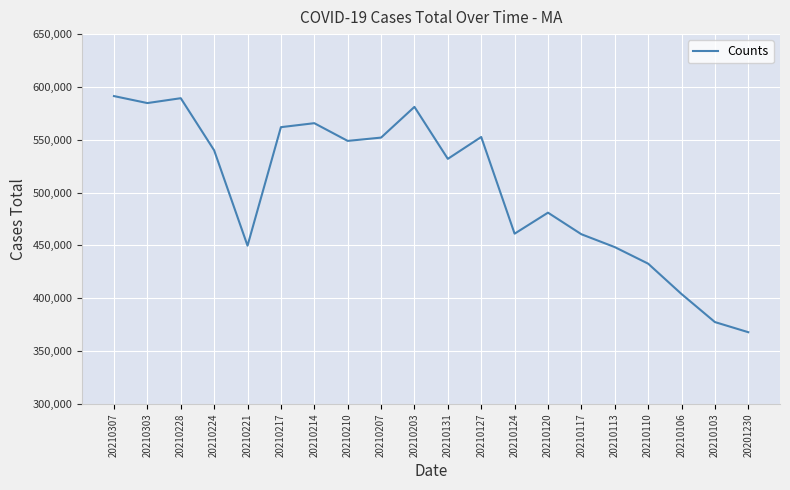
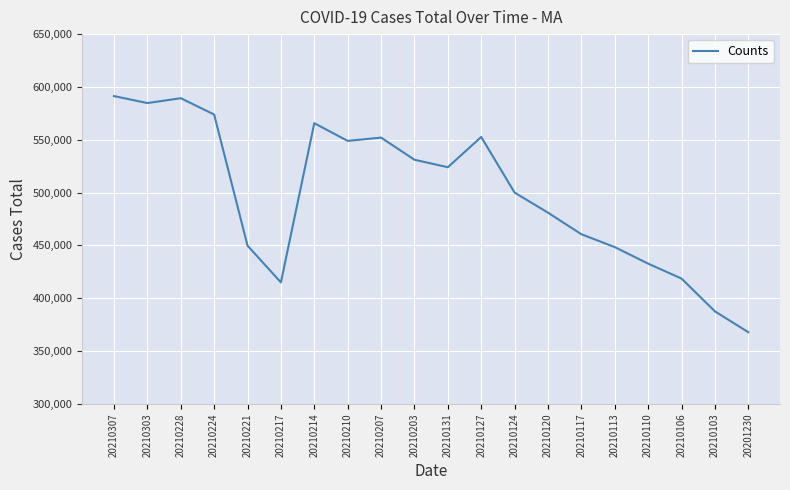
20210224: 540,000 -> 574,000
20210217: 562,000 -> 415,000
20210203: 581,000 -> 531,000
20210131: 532,000 -> 524,000
20210124: 461,000 -> 500,000
20210106: 404,000 -> 419,000
20210103: 378,000 -> 388,000
